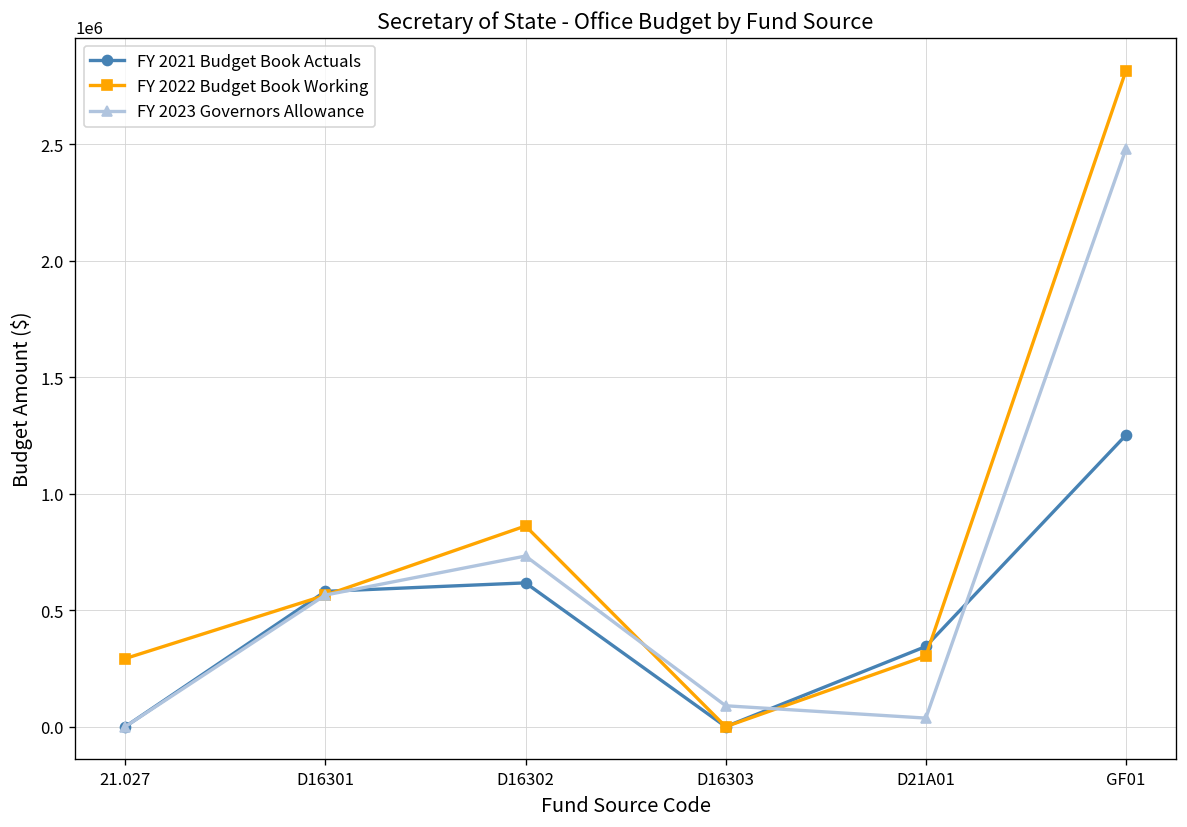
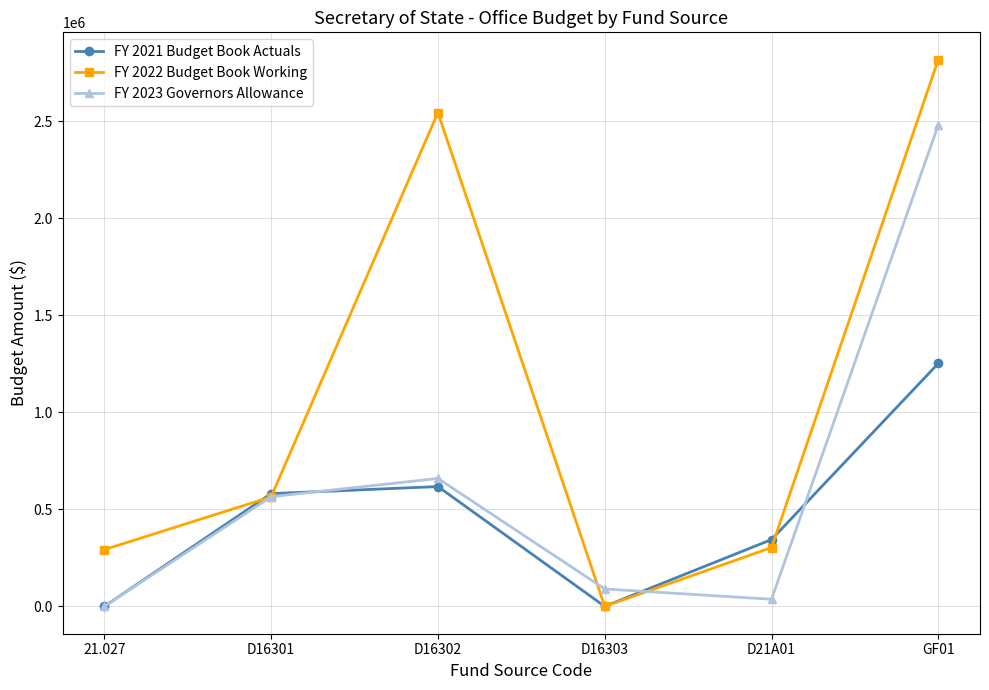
FY 2022 Budget Book Working, D16302: 860000 -> 2540000
FY 2023 Governors Allowance, D16302: 730000 -> 660000
